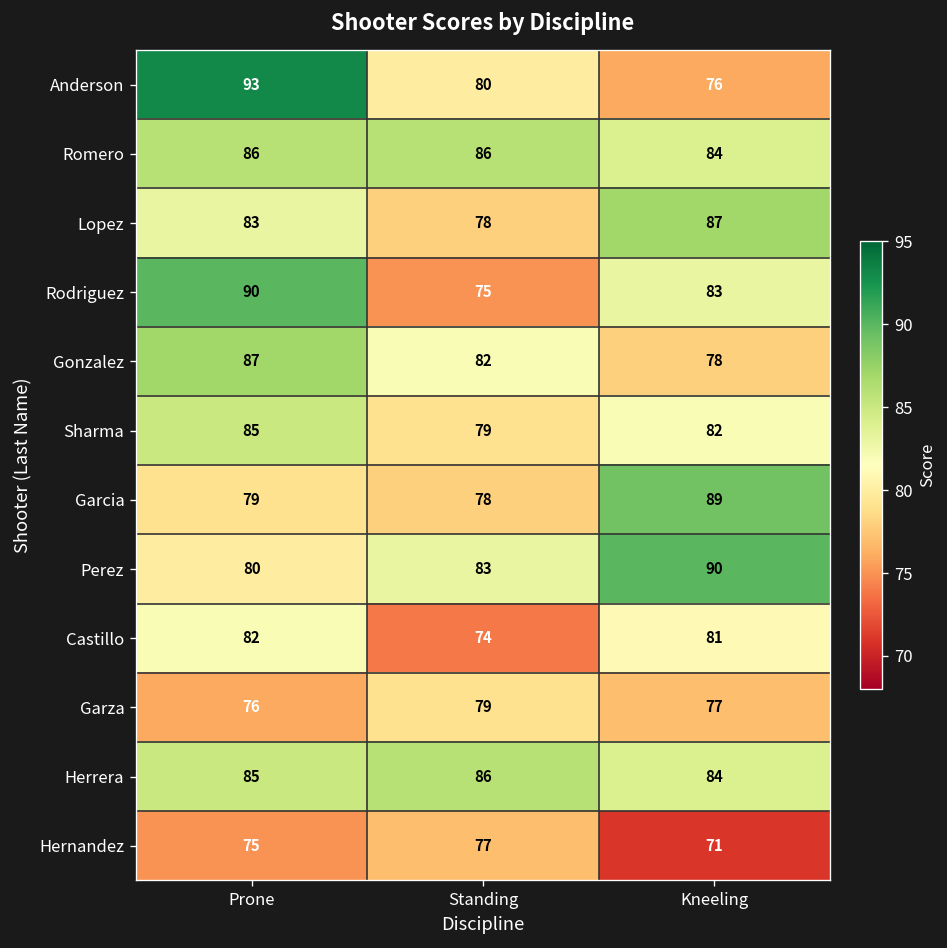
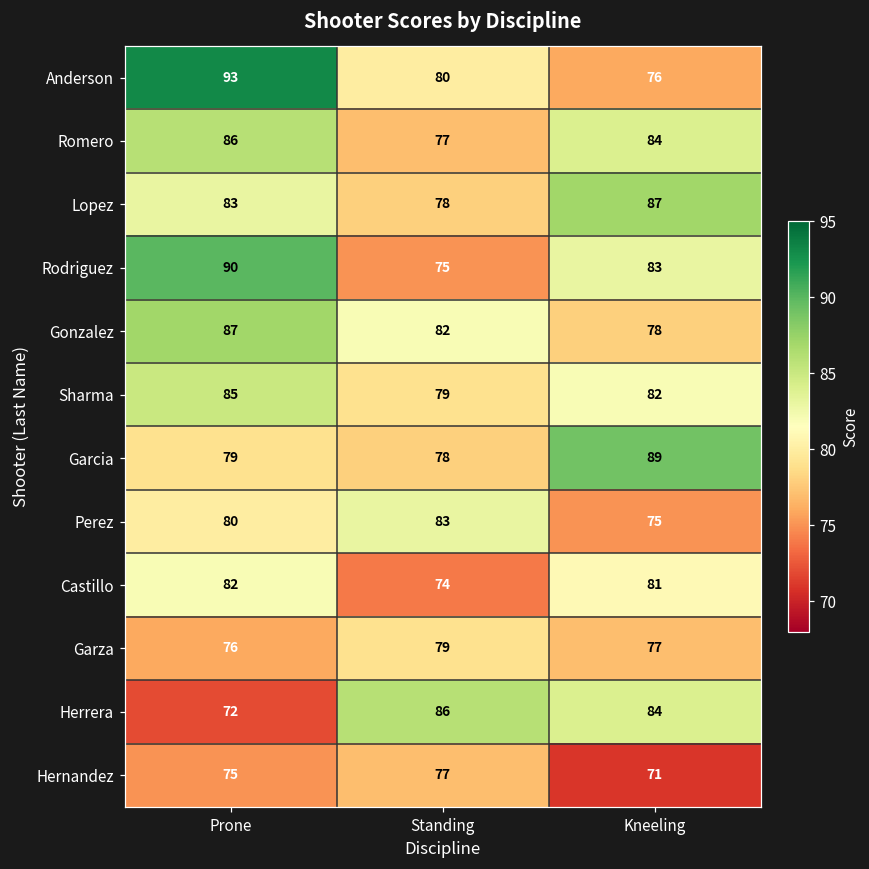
Romero, Standing: 86 -> 77
Perez, Kneeling: 90 -> 75
Herrera, Prone: 85 -> 72
